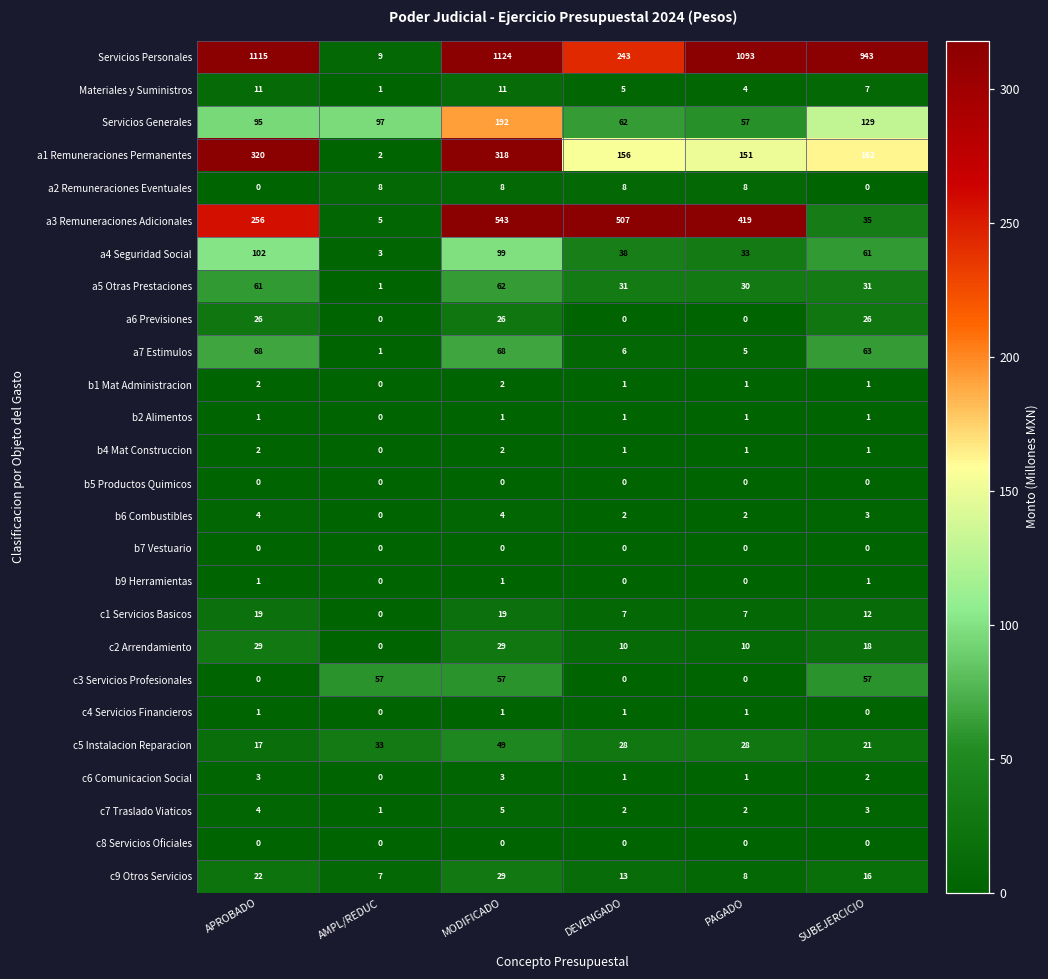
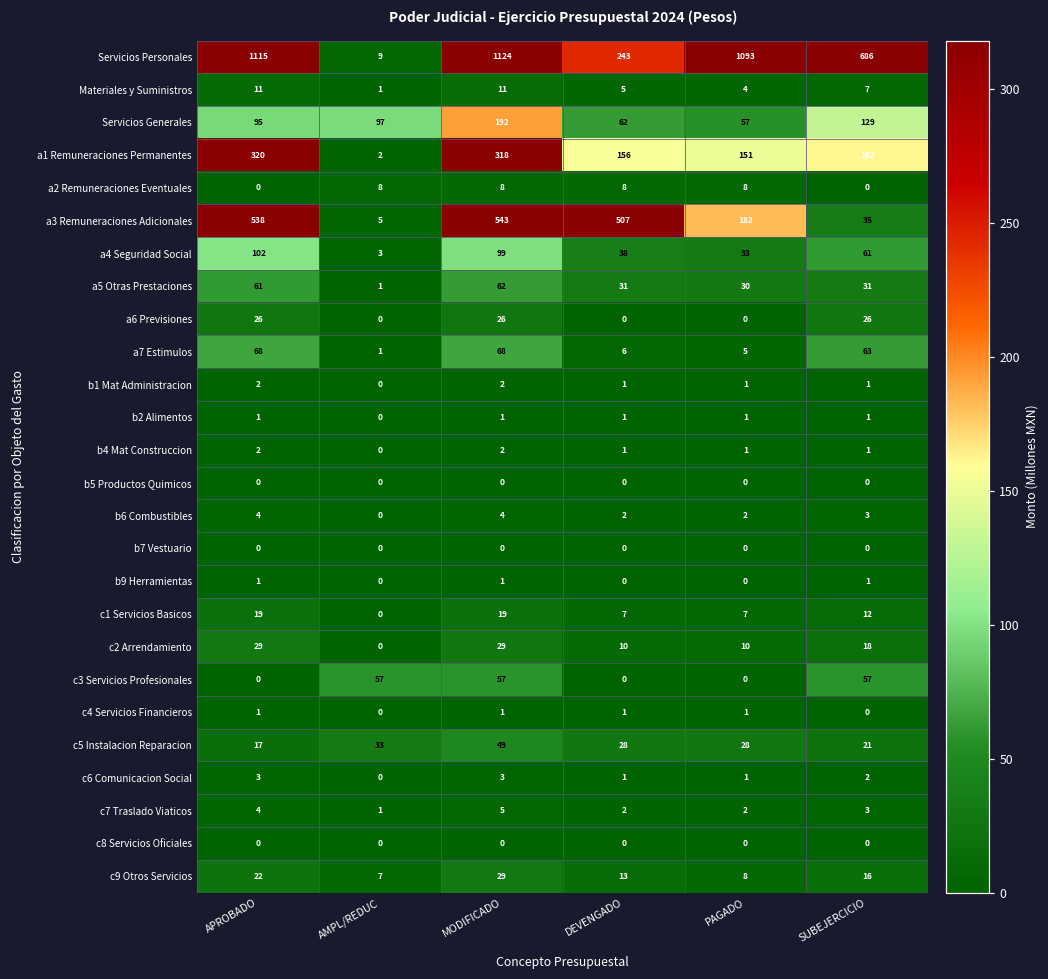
Servicios Personales, SUBEJERCICIO: 943 -> 686
a3 Remuneraciones Adicionales, APROBADO: 256 -> 538
a3 Remuneraciones Adicionales, PAGADO: 419 -> 182
